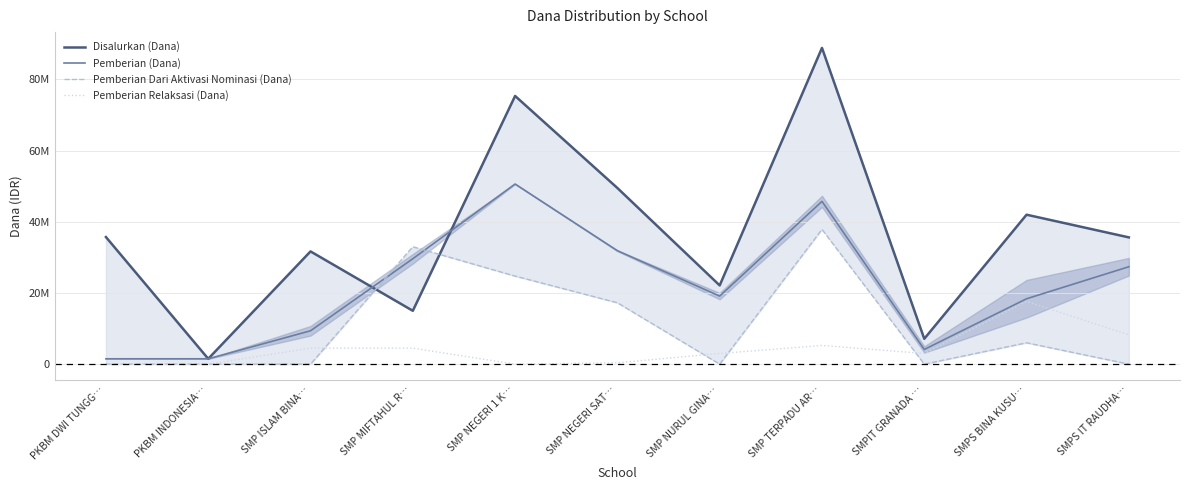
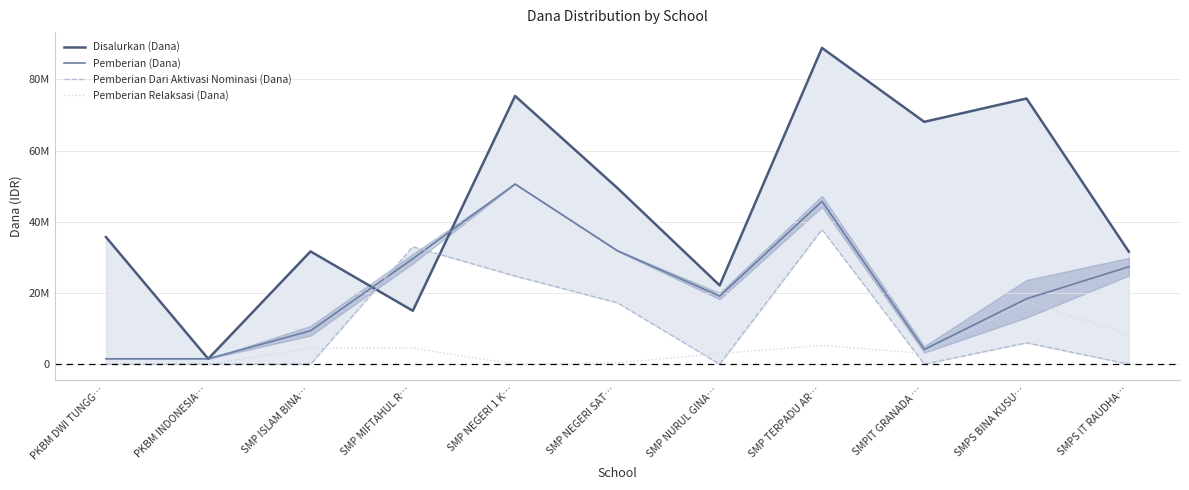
Disalurkan (Dana), SMPIT GRANADA …: 7000000 -> 68000000
Disalurkan (Dana), SMPS BINA KUSU…: 42000000 -> 75000000
Disalurkan (Dana), SMPS IT RAUDHA…: 36000000 -> 32000000
